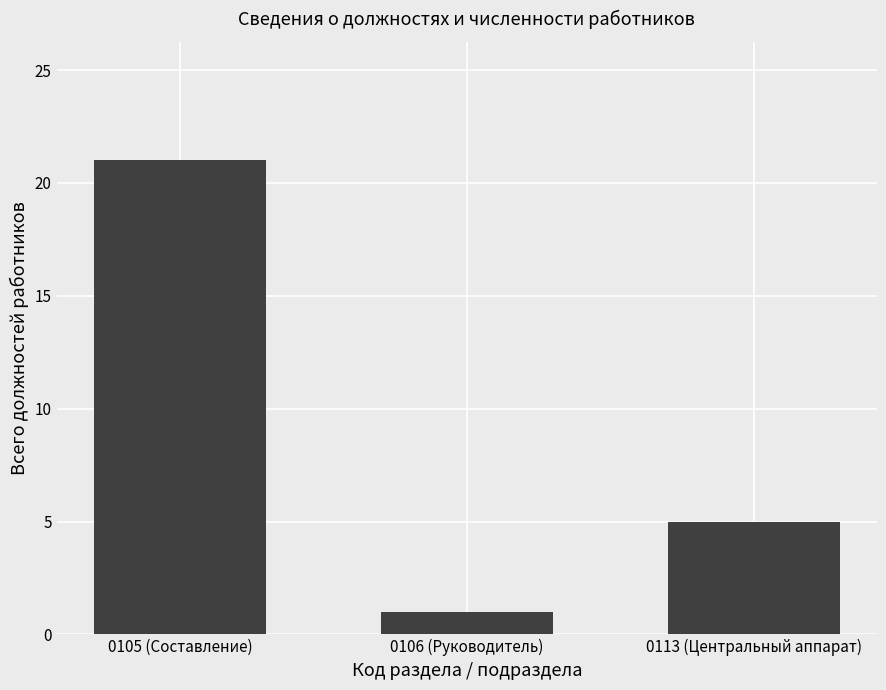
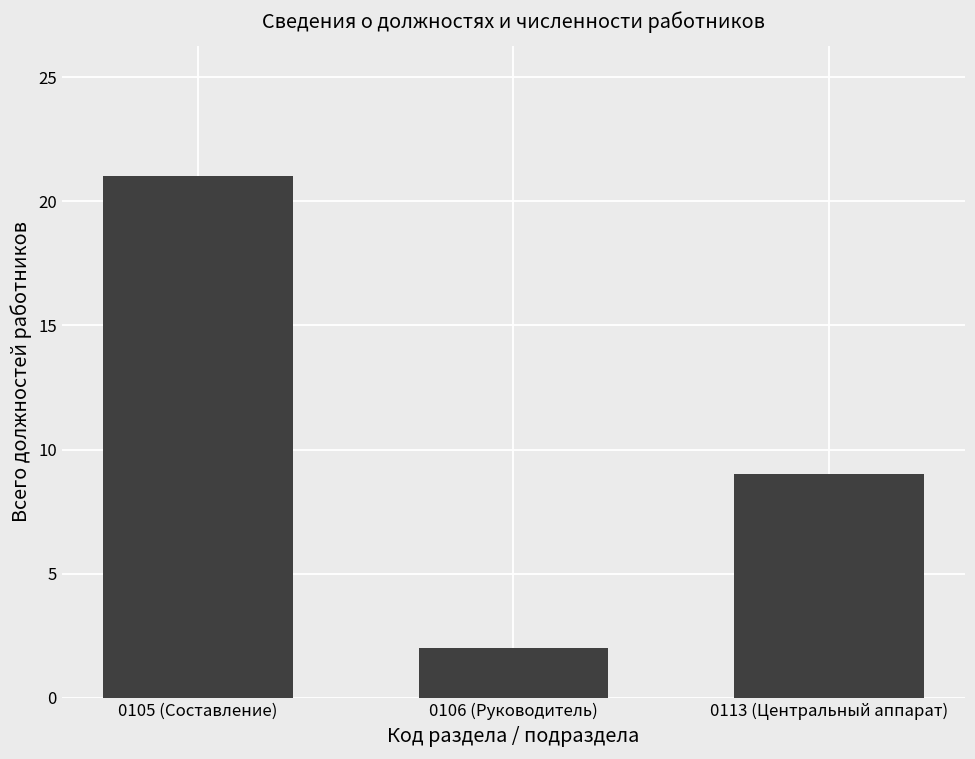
0106 (Руководитель): 1 -> 2
0113 (Центральный аппарат): 5 -> 9
